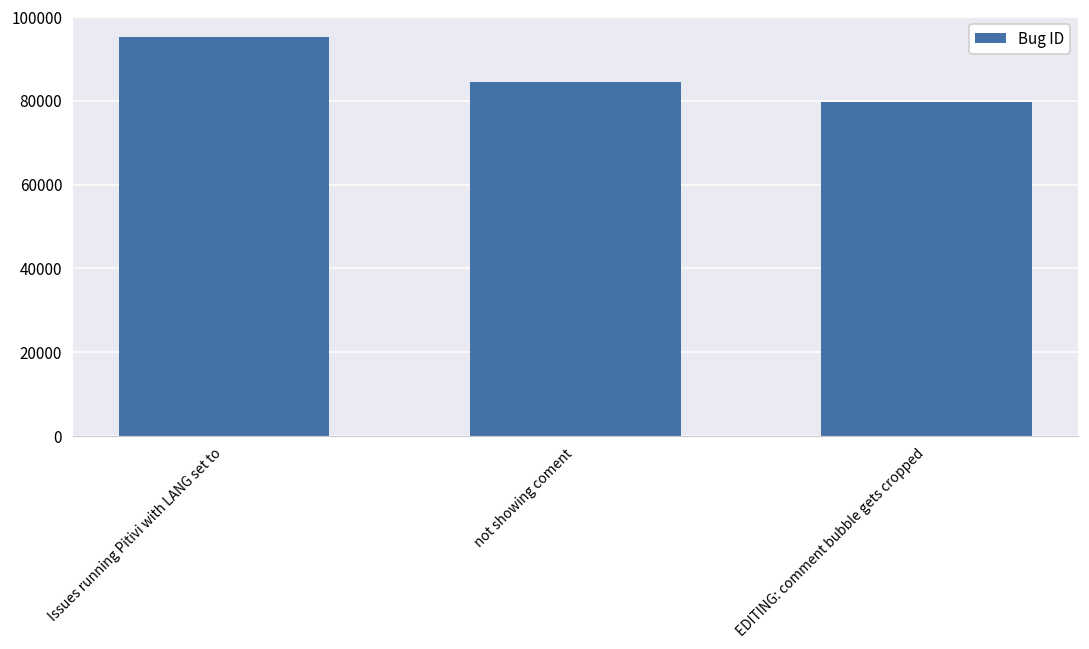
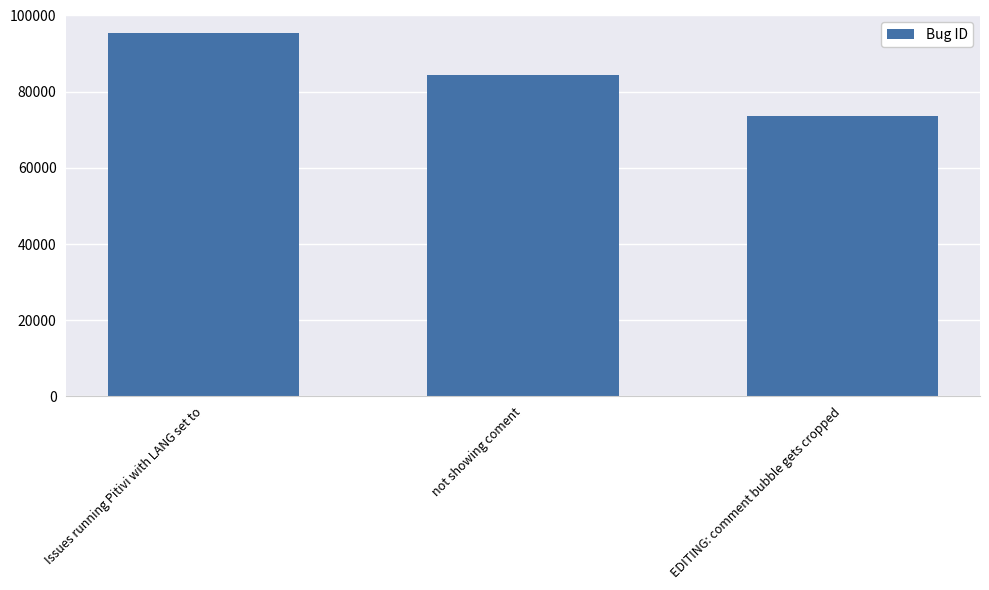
EDITING: comment bubble gets cropped: 80000 -> 73000
